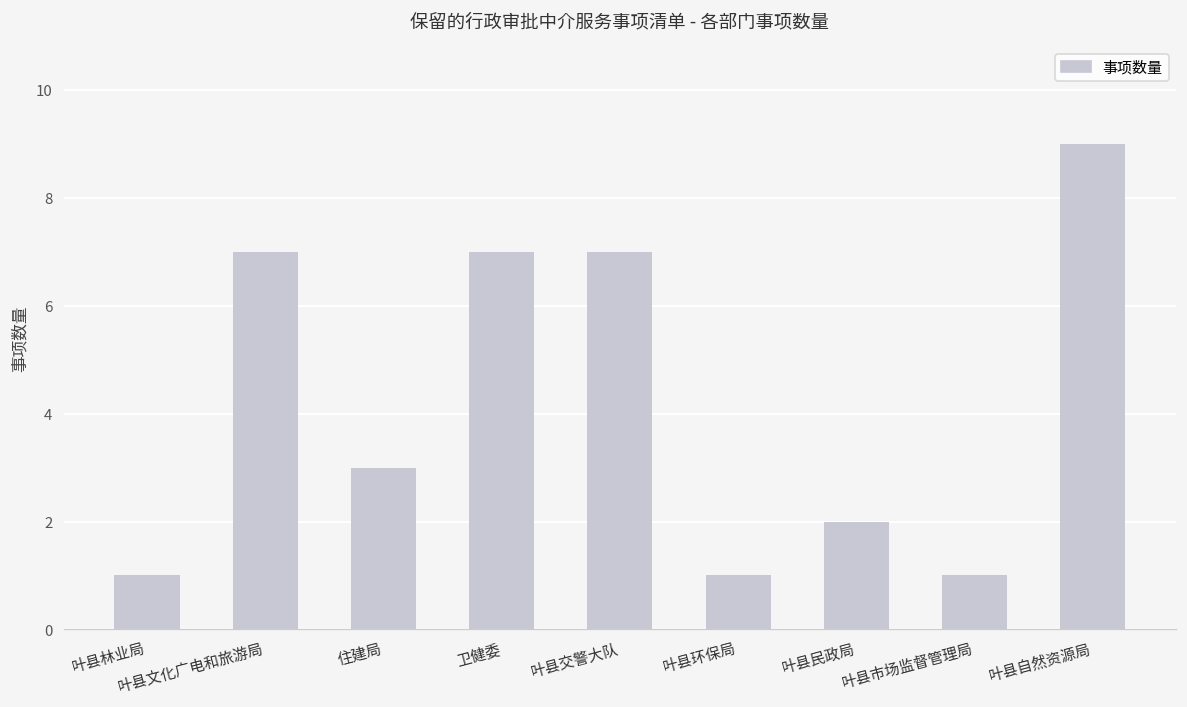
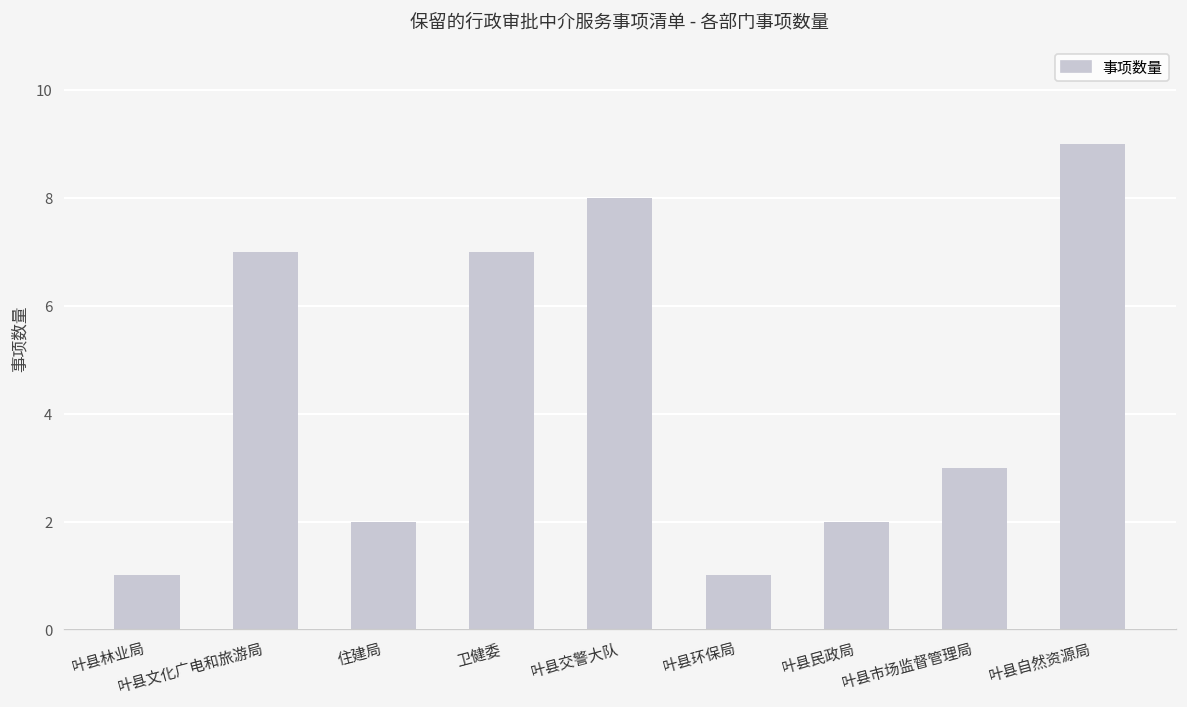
住建局: 3 -> 2
叶县交警大队: 7 -> 8
叶县市场监督管理局: 1 -> 3
